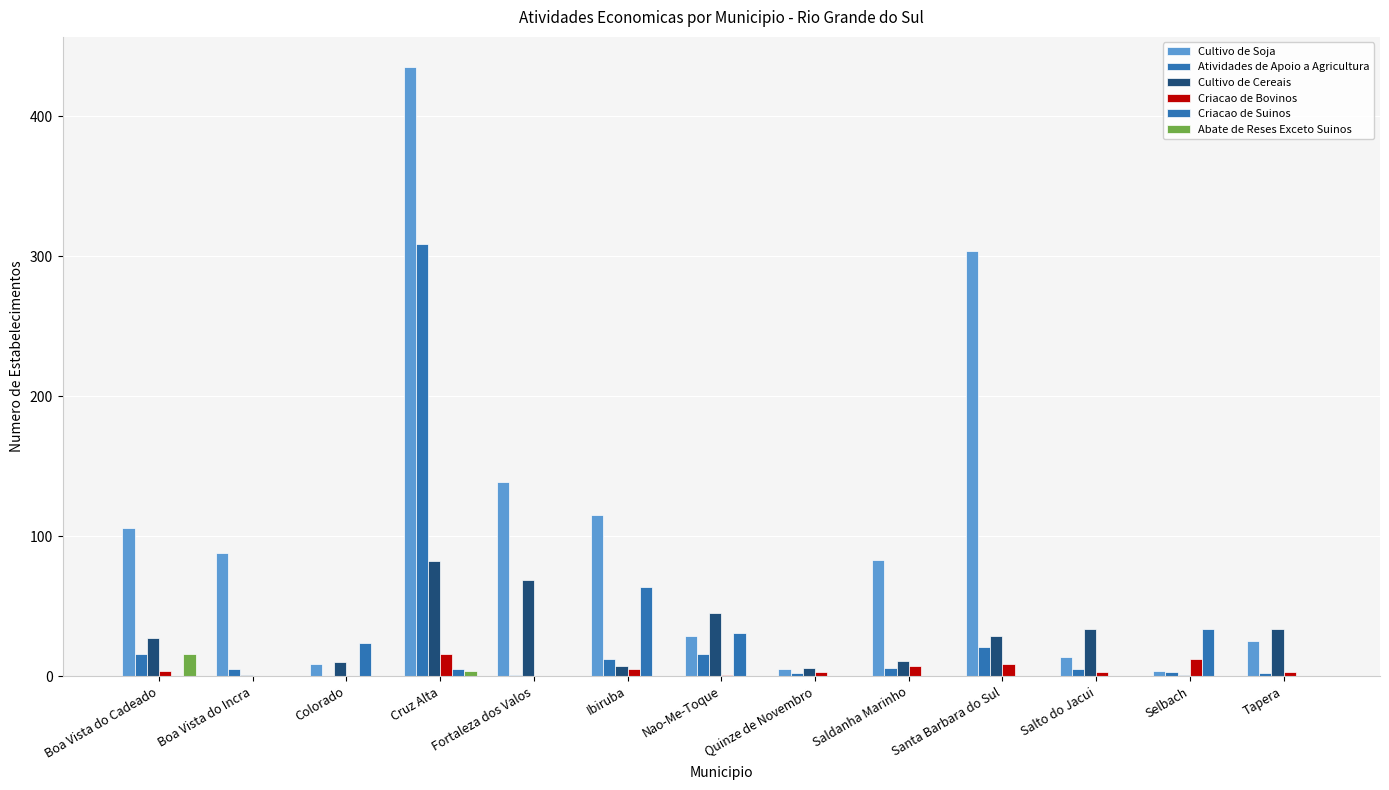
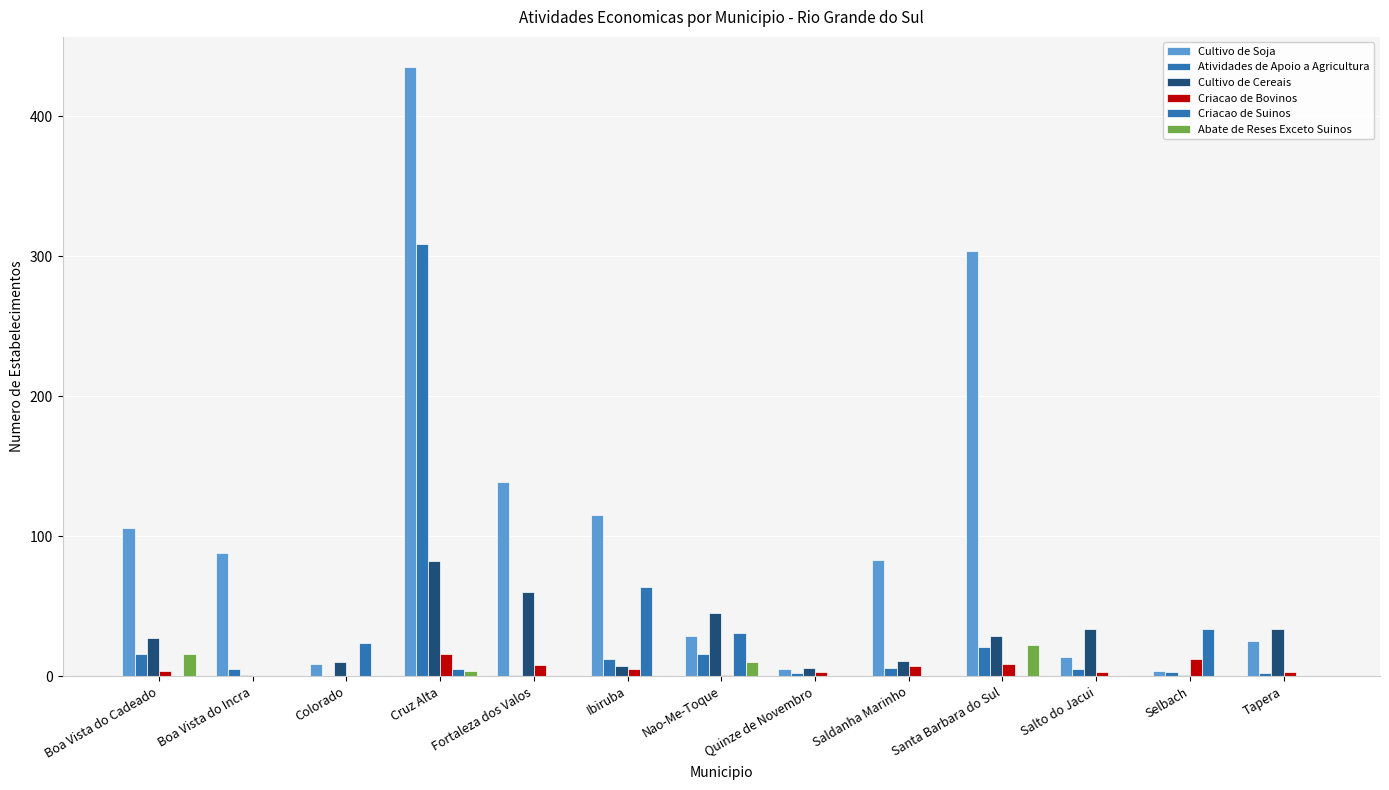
Cultivo de Cereais, Fortaleza dos Valos: 69 -> 60
Criacao de Bovinos, Fortaleza dos Valos: 0 -> 8
Abate de Reses Exceto Suinos, Nao-Me-Toque: 0 -> 10
Abate de Reses Exceto Suinos, Santa Barbara do Sul: 0 -> 22
